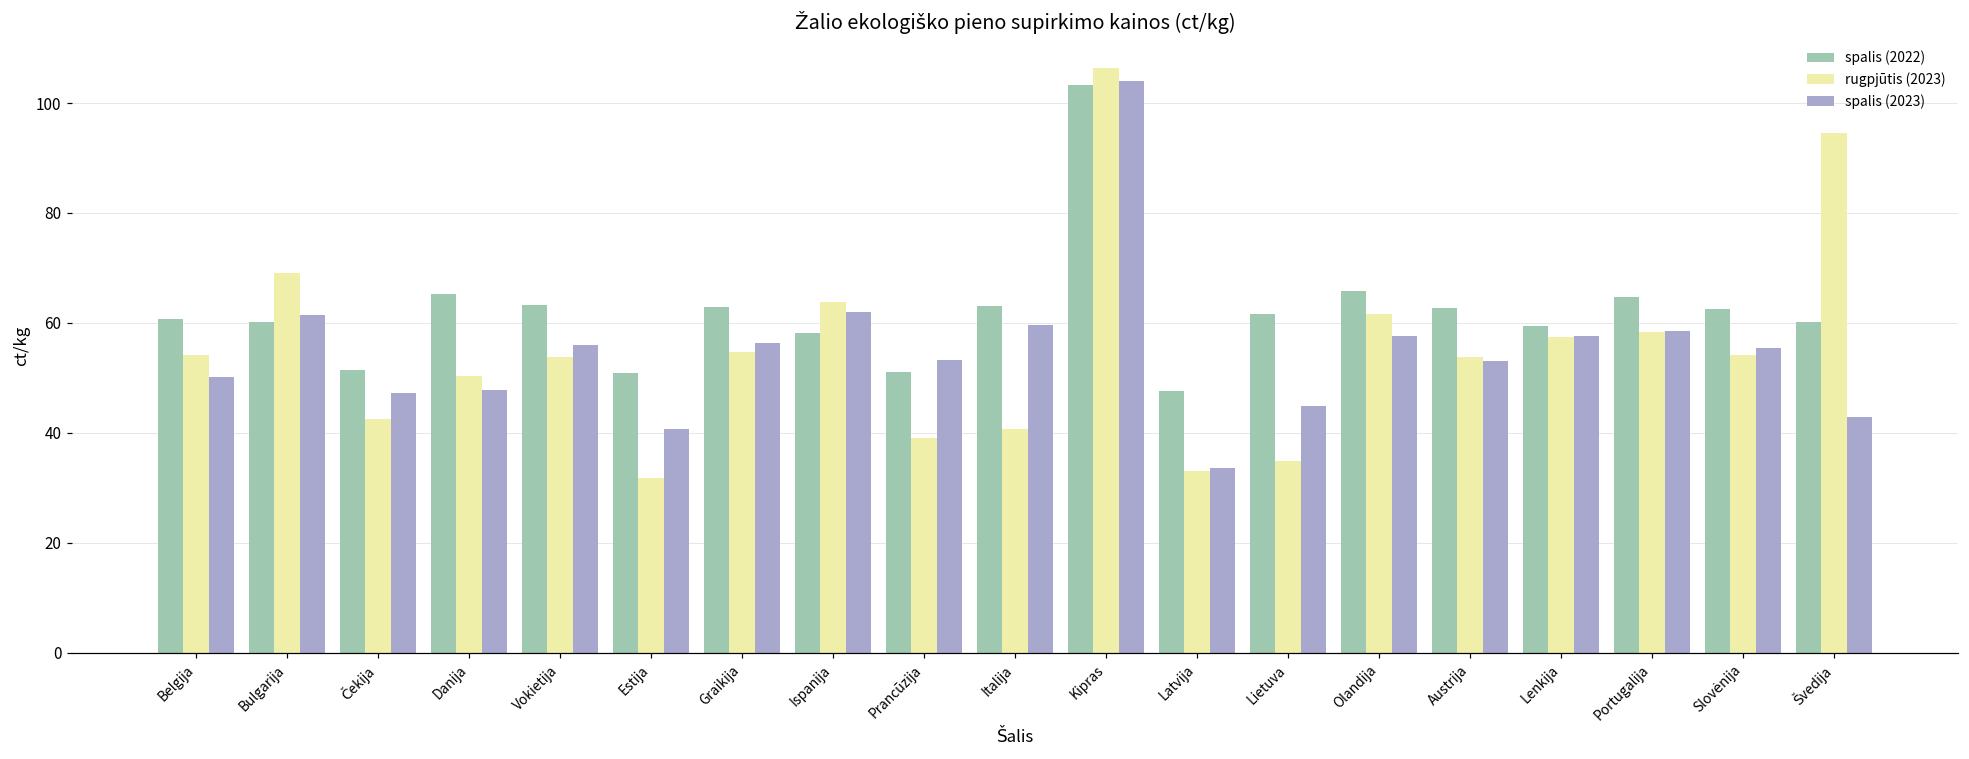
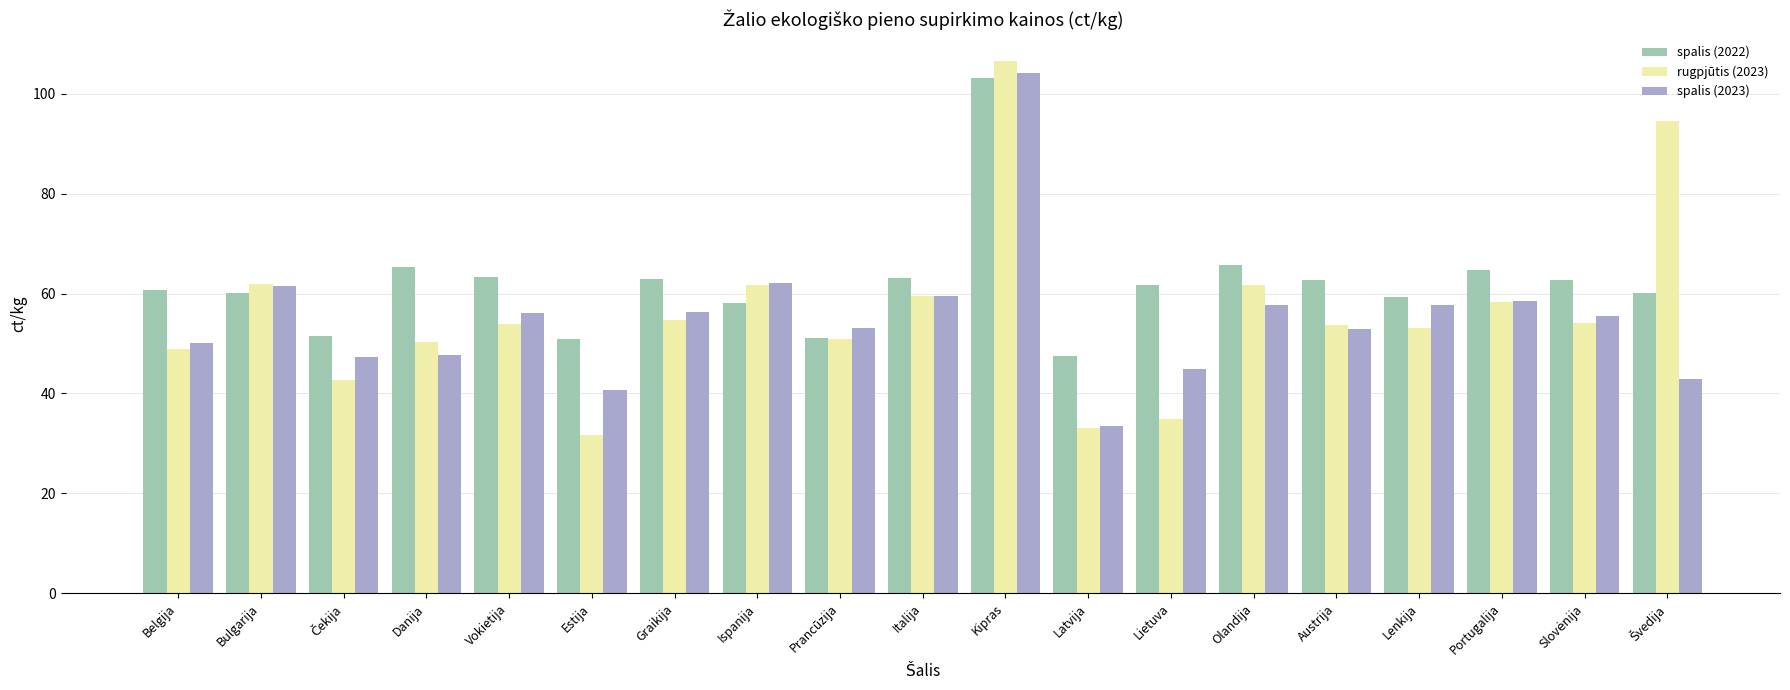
rugpjūtis (2023), Belgija: 54 -> 49
rugpjūtis (2023), Bulgarija: 69 -> 62
rugpjūtis (2023), Ispanija: 64 -> 62
rugpjūtis (2023), Prancūzija: 39 -> 51
rugpjūtis (2023), Italija: 41 -> 60
rugpjūtis (2023), Lenkija: 57 -> 53
